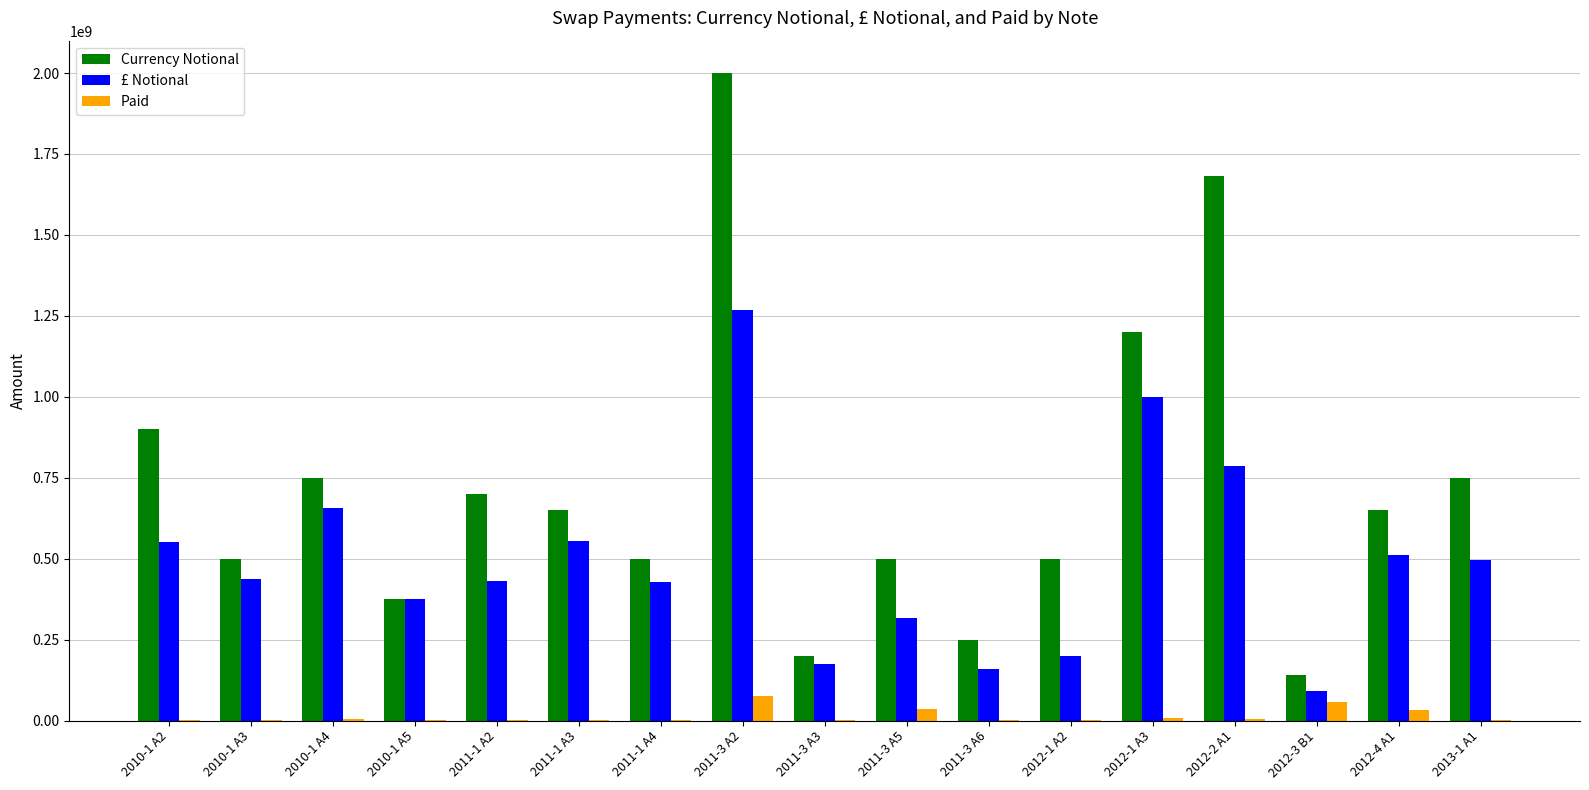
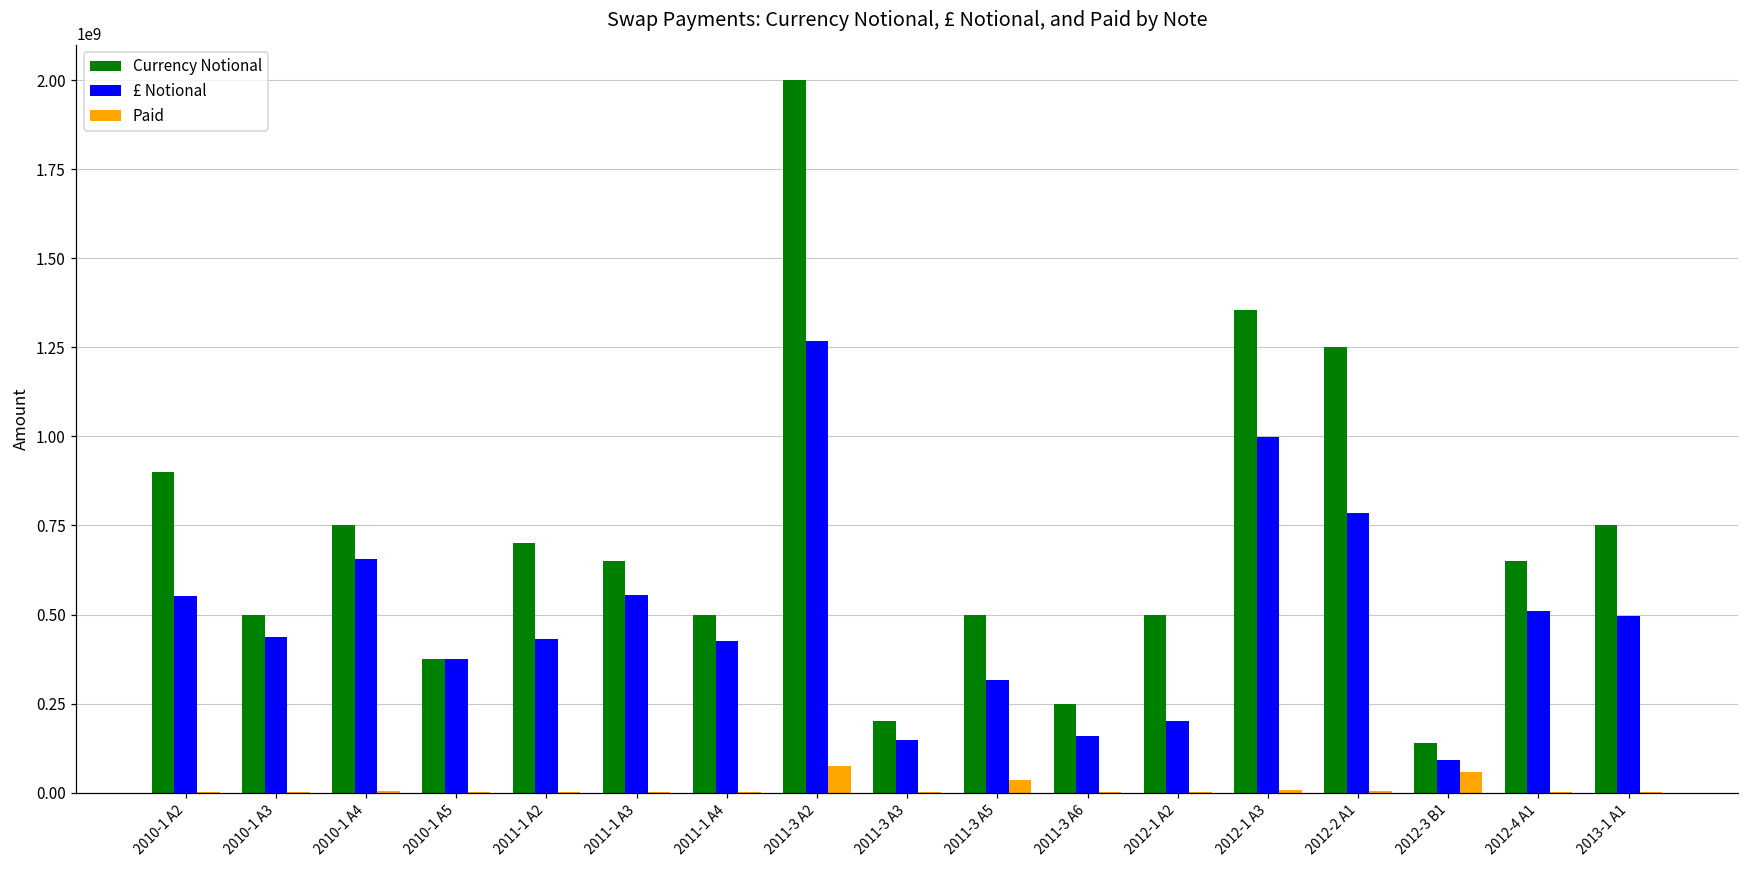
£ Notional, 2011-3 A3: 170000000 -> 150000000
Currency Notional, 2012-1 A3: 1200000000 -> 1350000000
Currency Notional, 2012-2 A1: 1680000000 -> 1250000000
Paid, 2012-4 A1: 30000000 -> 0
